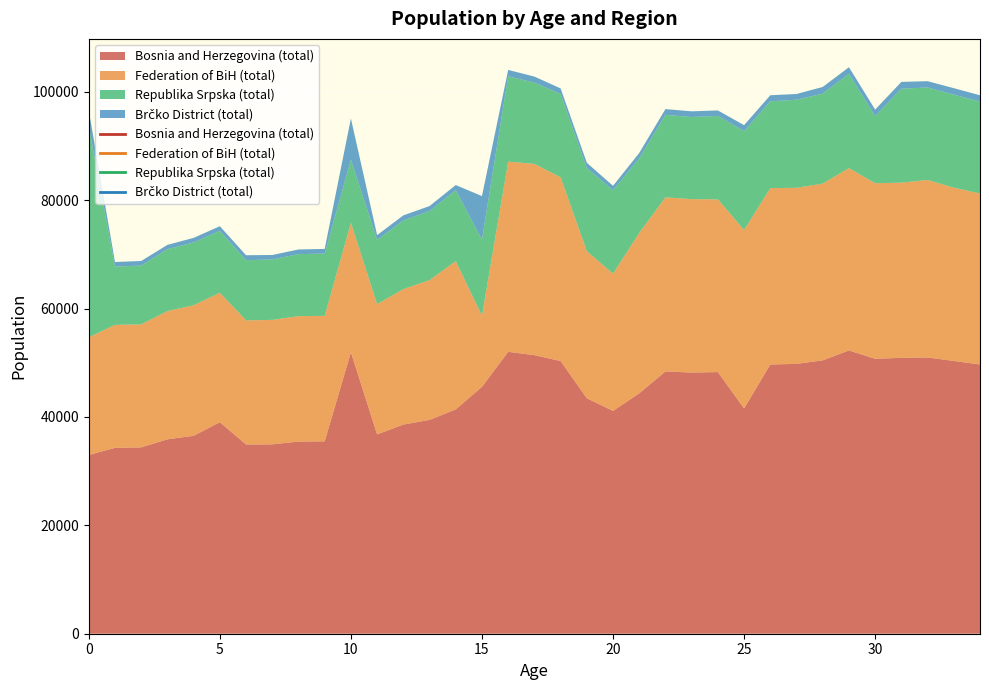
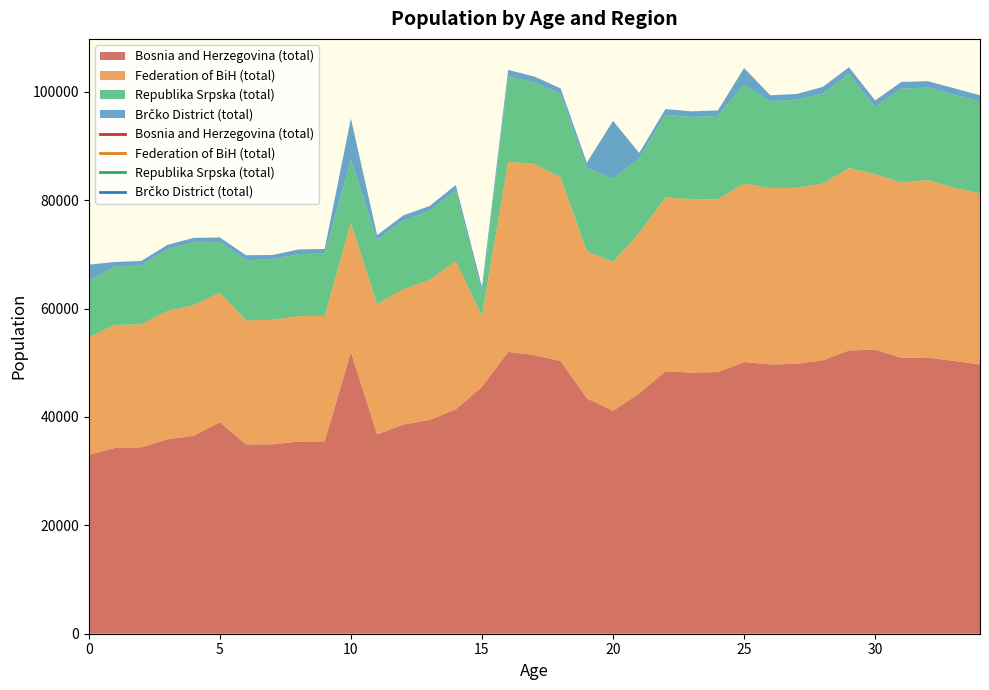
Republika Srpska (total), 0: 39000 -> 10000
Republika Srpska (total), 5: 11000 -> 9000
Republika Srpska (total), 15: 14000 -> 4000
Brčko District (total), 15: 8000 -> 1000
Federation of BiH (total), 20: 25000 -> 27000
Brčko District (total), 20: 1000 -> 11000
Bosnia and Herzegovina (total), 25: 42000 -> 50000
Brčko District (total), 25: 1000 -> 3000
Bosnia and Herzegovina (total), 30: 51000 -> 52000
